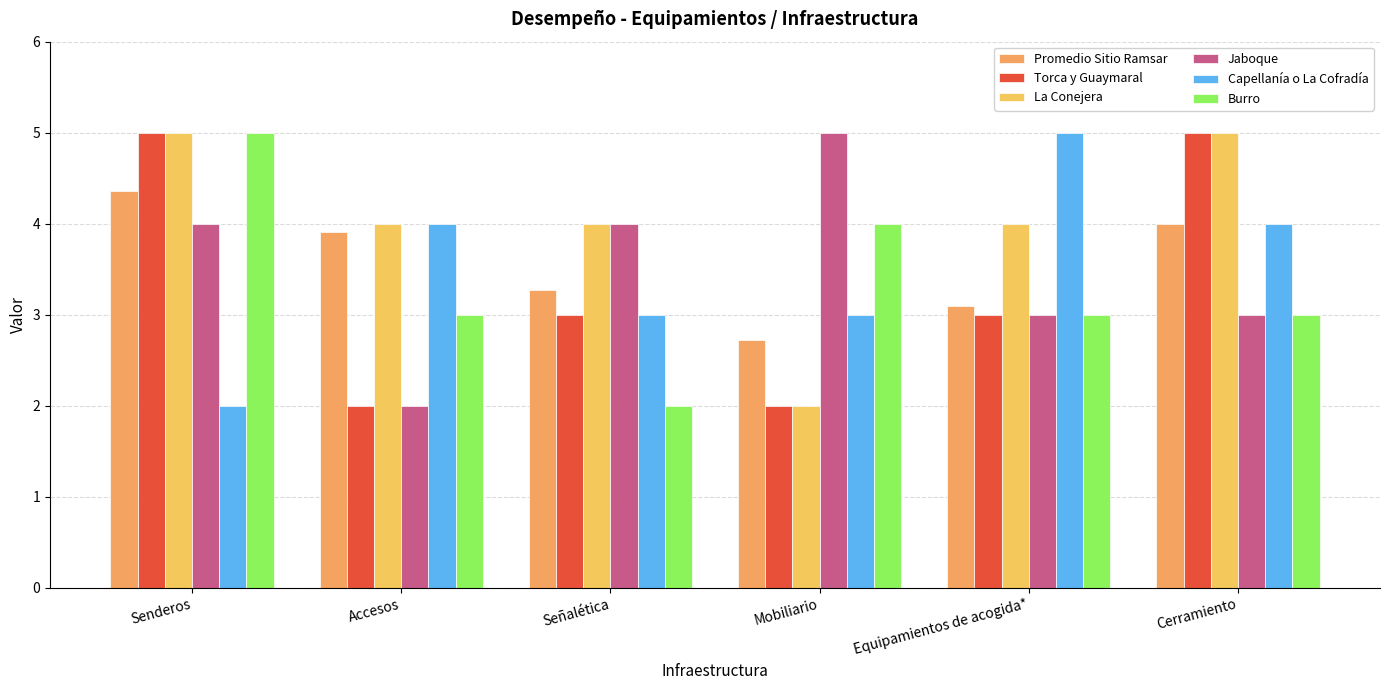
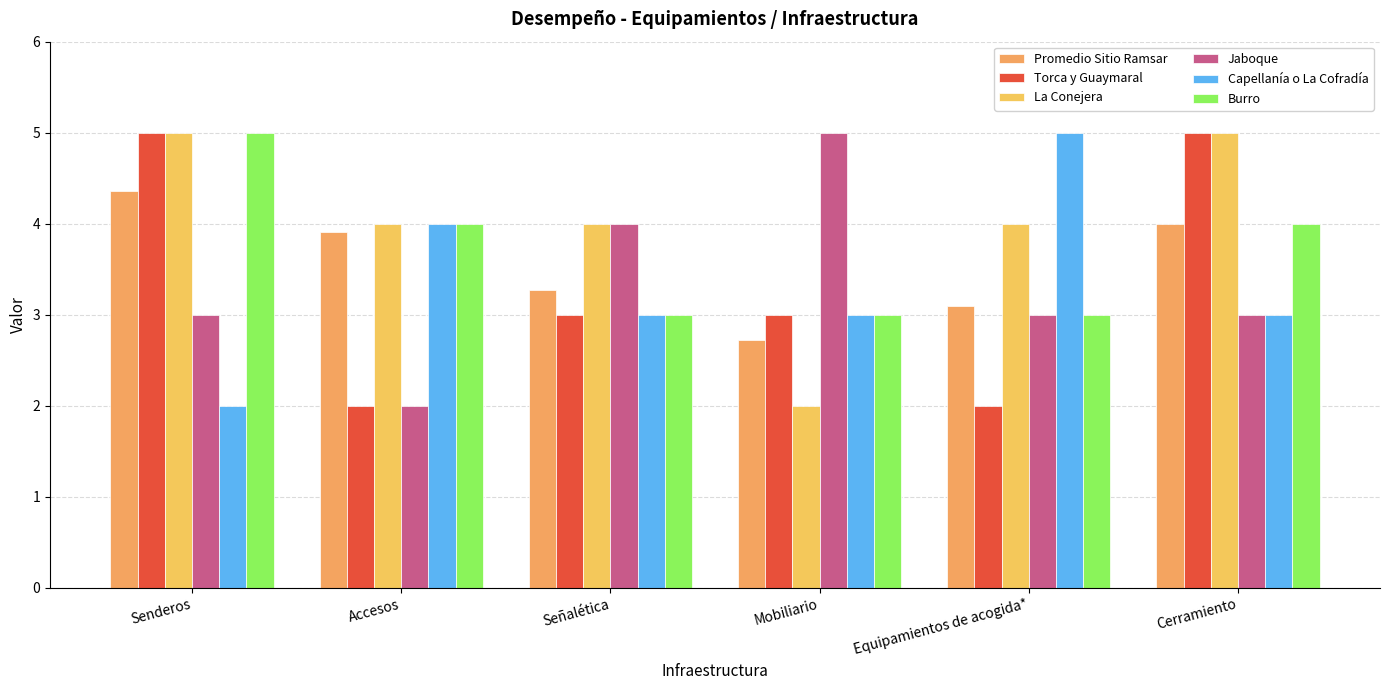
Jaboque, Senderos: 4 -> 3
Burro, Accesos: 3 -> 4
Burro, Señalética: 2 -> 3
Torca y Guaymaral, Mobiliario: 2 -> 3
Burro, Mobiliario: 4 -> 3
Torca y Guaymaral, Equipamientos de acogida*: 3 -> 2
Capellanía o La Cofradía, Cerramiento: 4 -> 3
Burro, Cerramiento: 3 -> 4
